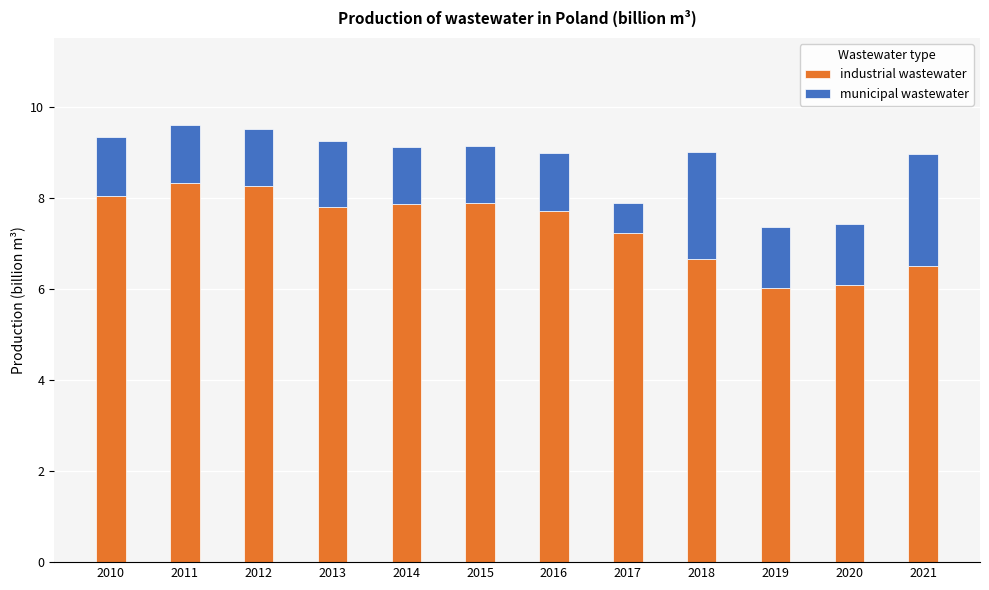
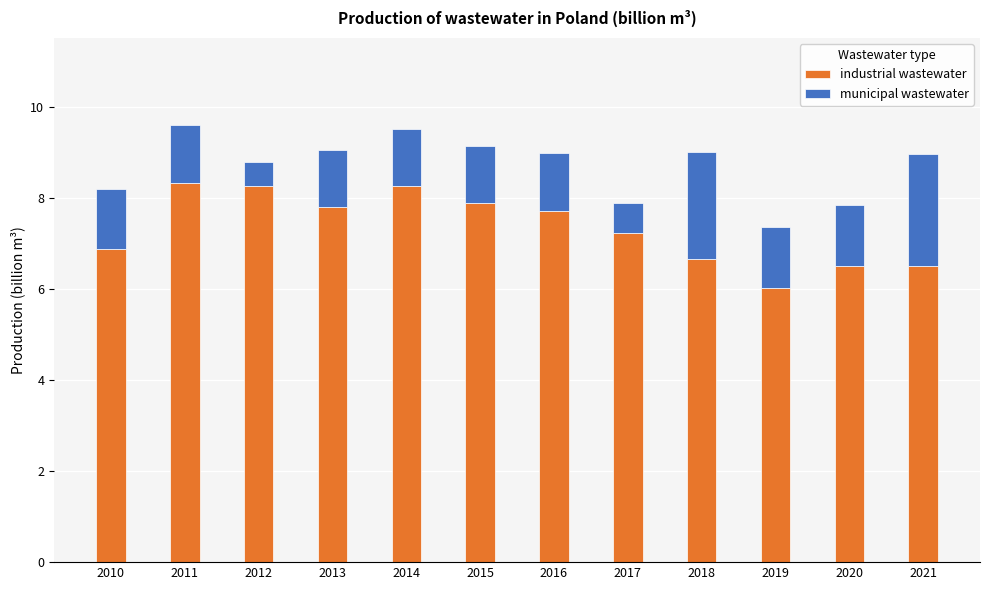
industrial wastewater, 2010: 8.0 -> 6.9
municipal wastewater, 2012: 1.3 -> 0.5
municipal wastewater, 2013: 1.4 -> 1.3
industrial wastewater, 2014: 7.9 -> 8.3
industrial wastewater, 2020: 6.1 -> 6.5
